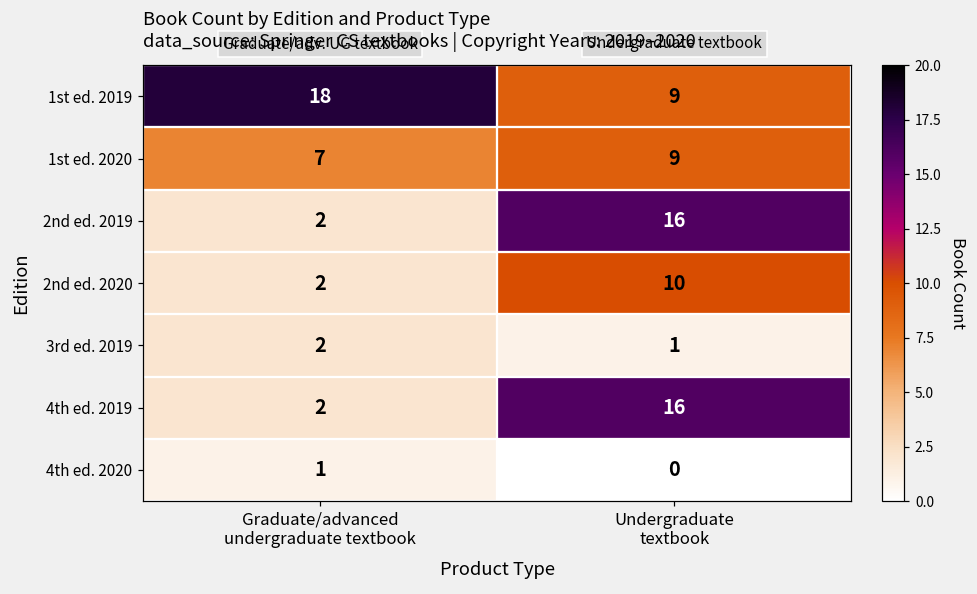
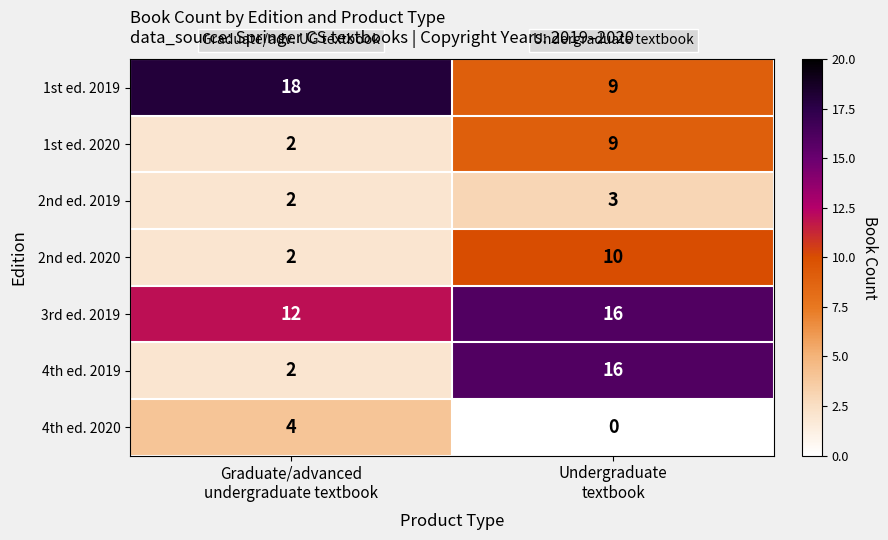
1st ed. 2020, Graduate/advanced undergraduate textbook: 7 -> 2
2nd ed. 2019, Undergraduate textbook: 16 -> 3
3rd ed. 2019, Graduate/advanced undergraduate textbook: 2 -> 12
3rd ed. 2019, Undergraduate textbook: 1 -> 16
4th ed. 2020, Graduate/advanced undergraduate textbook: 1 -> 4
